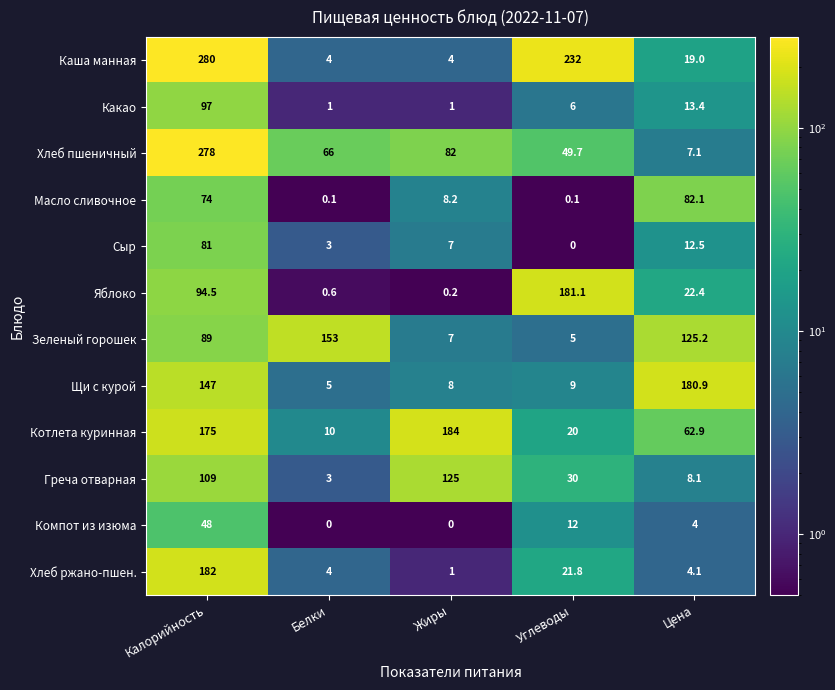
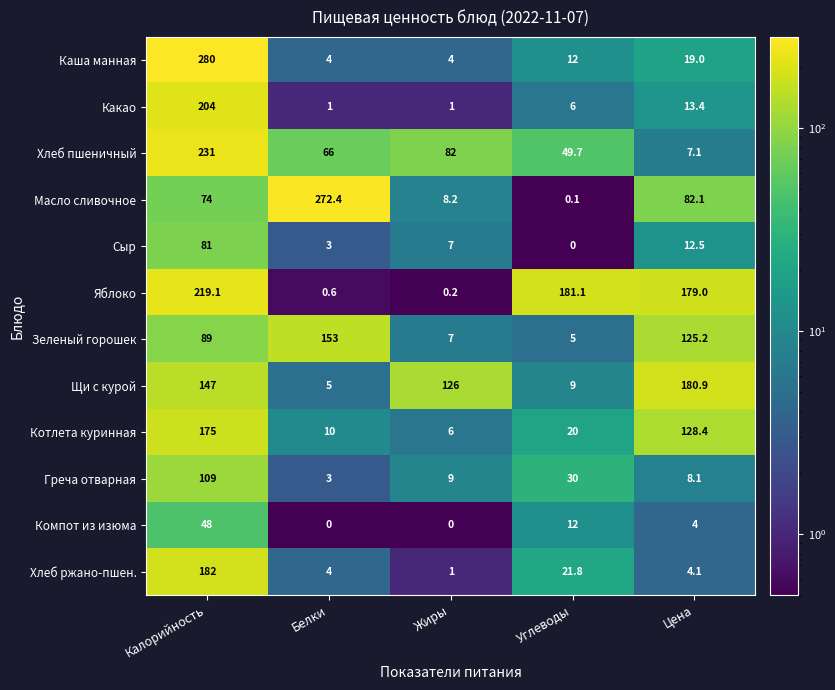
Каша манная, Углеводы: 232 -> 12
Какао, Калорийность: 97 -> 204
Хлеб пшеничный, Калорийность: 278 -> 231
Масло сливочное, Белки: 0.1 -> 272.4
Яблоко, Калорийность: 94.5 -> 219.1
Яблоко, Цена: 22.4 -> 179.0
Щи с курой, Жиры: 8 -> 126
Котлета куринная, Жиры: 184 -> 6
Котлета куринная, Цена: 62.9 -> 128.4
Греча отварная, Жиры: 125 -> 9
